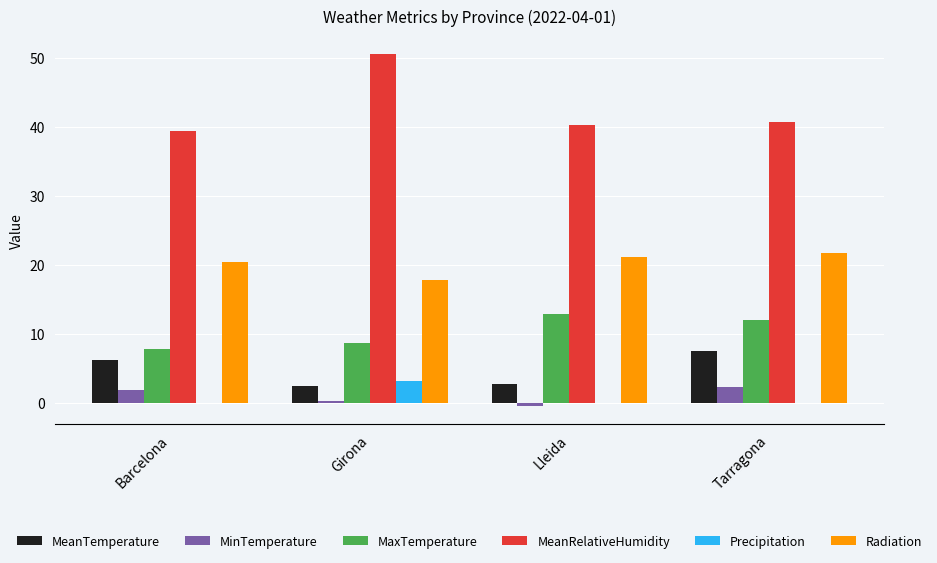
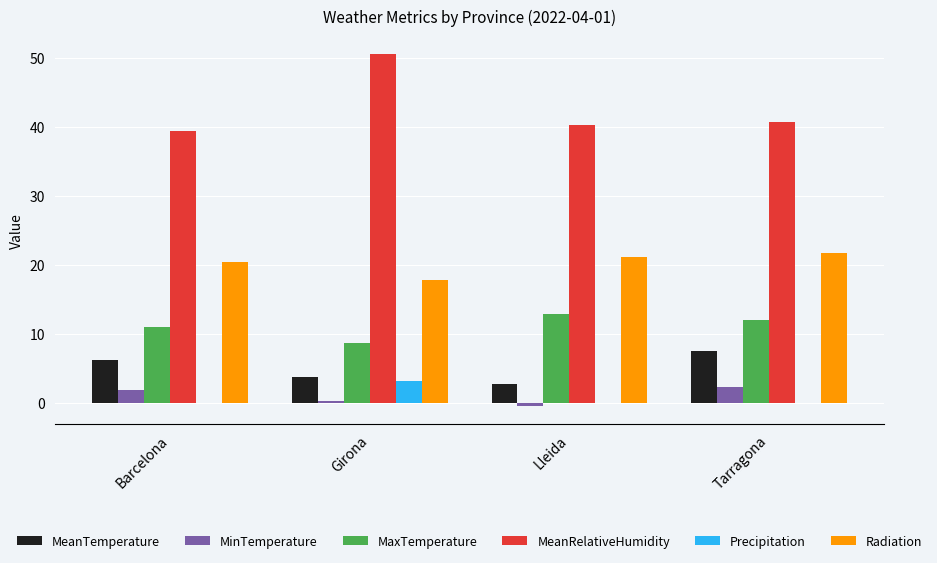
MaxTemperature, Barcelona: 8 -> 11
MeanTemperature, Girona: 2 -> 4
